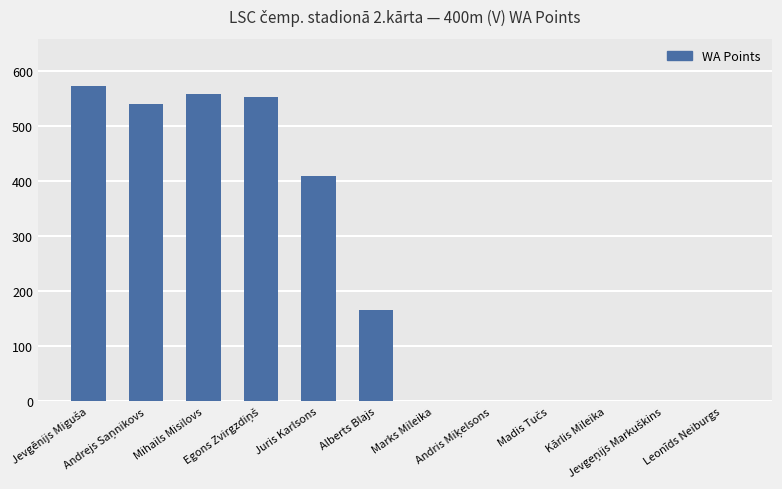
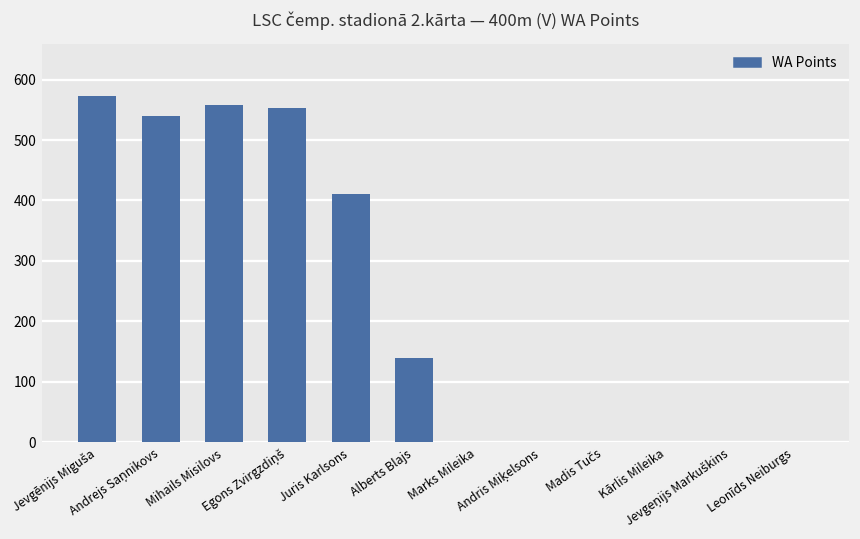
Alberts Blajs: 170 -> 140
